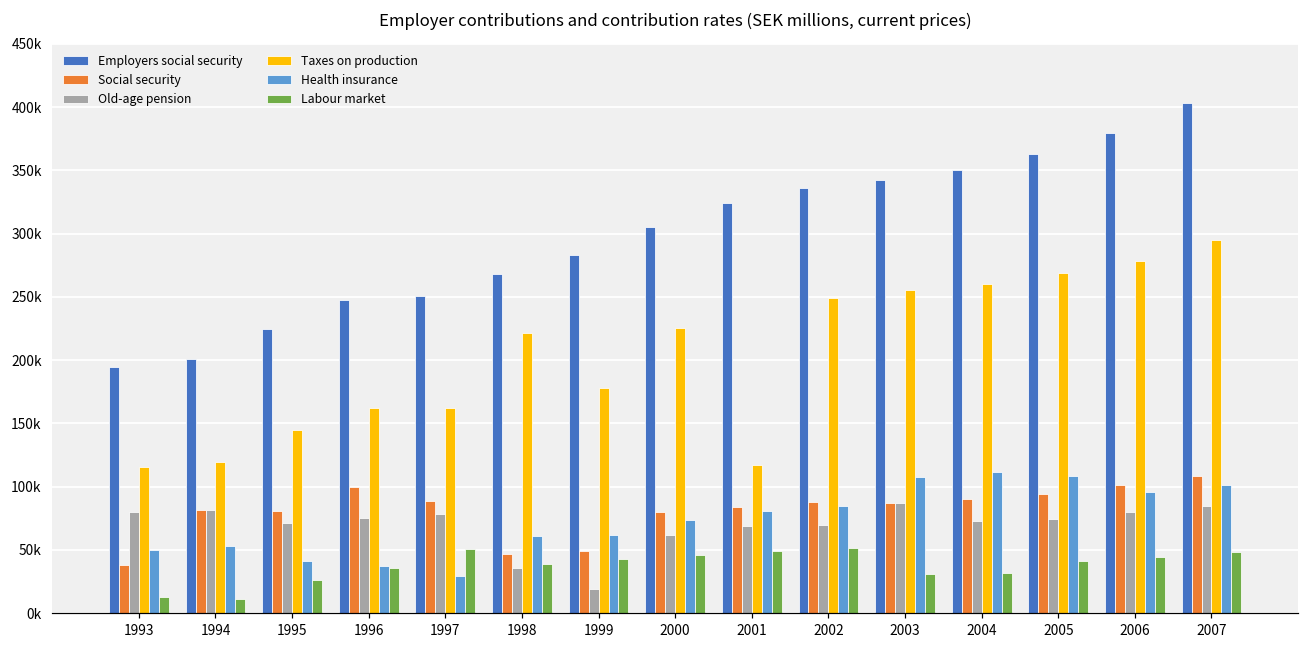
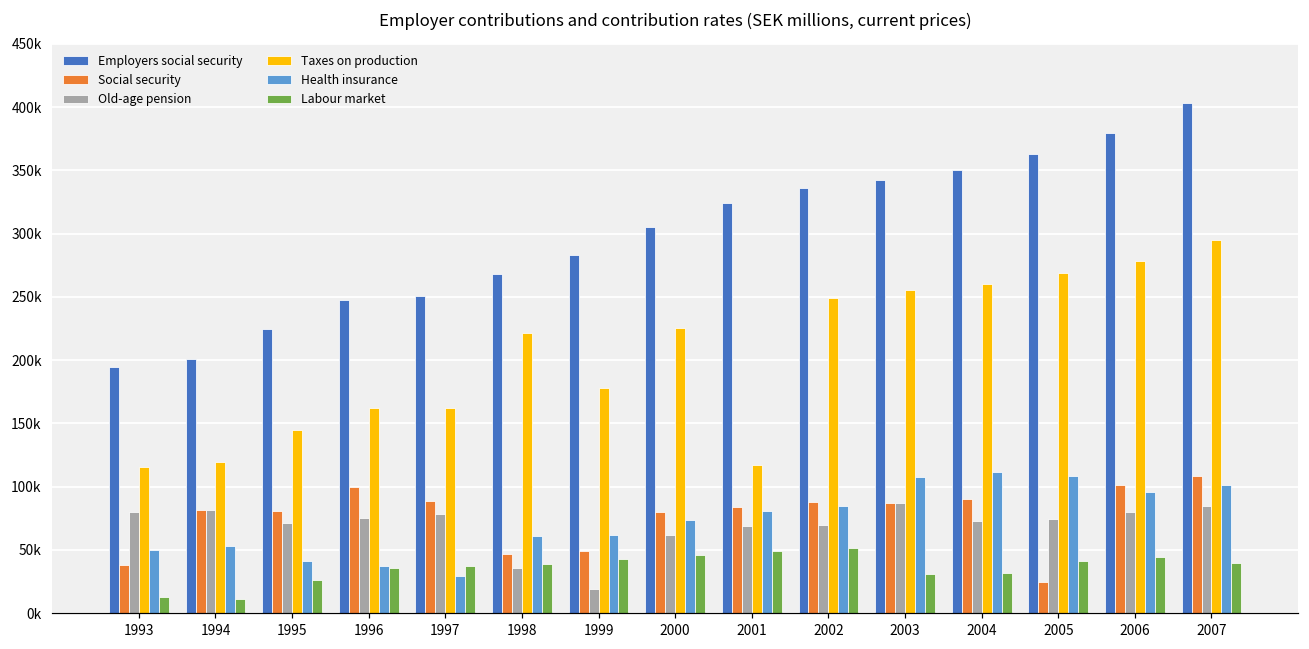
Labour market, 1997: 51000 -> 37000
Social security, 2005: 94000 -> 25000
Labour market, 2007: 48000 -> 39000
